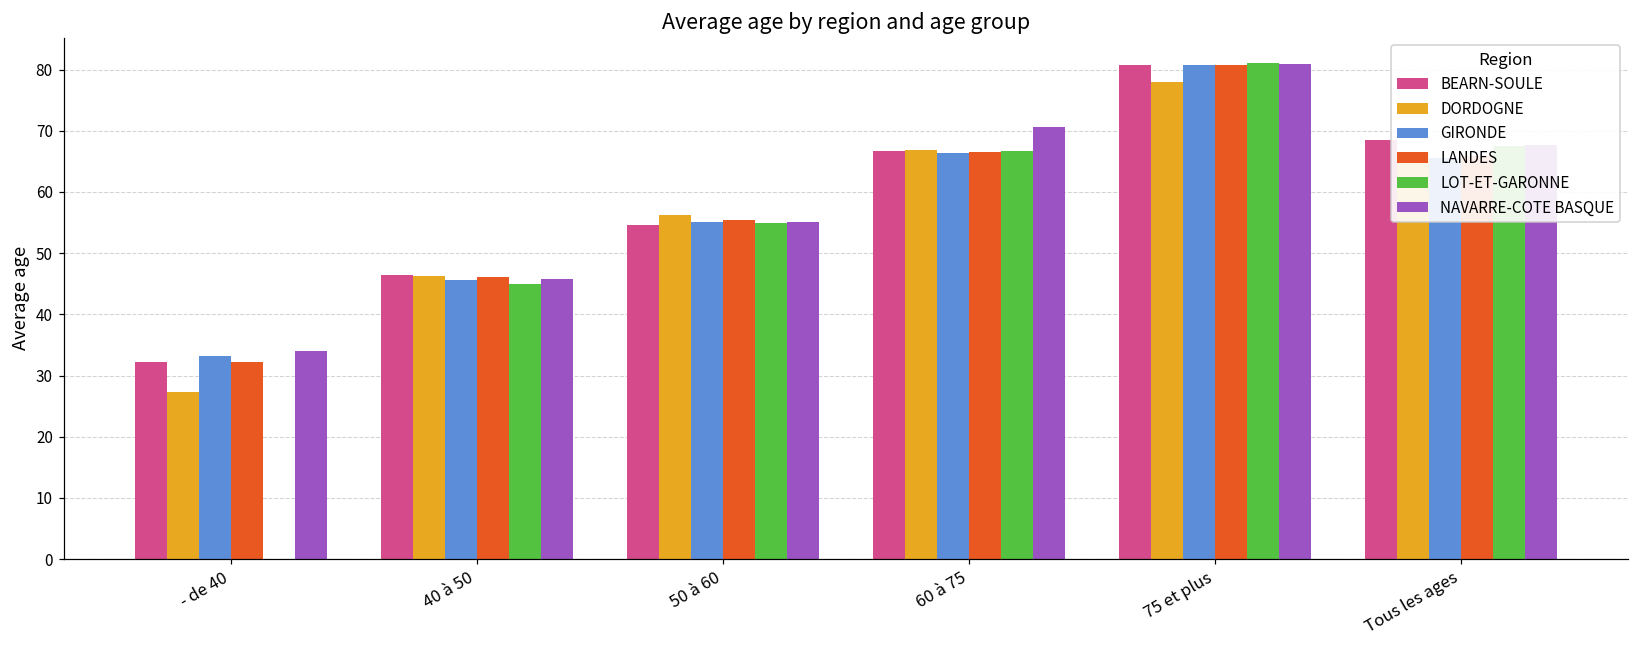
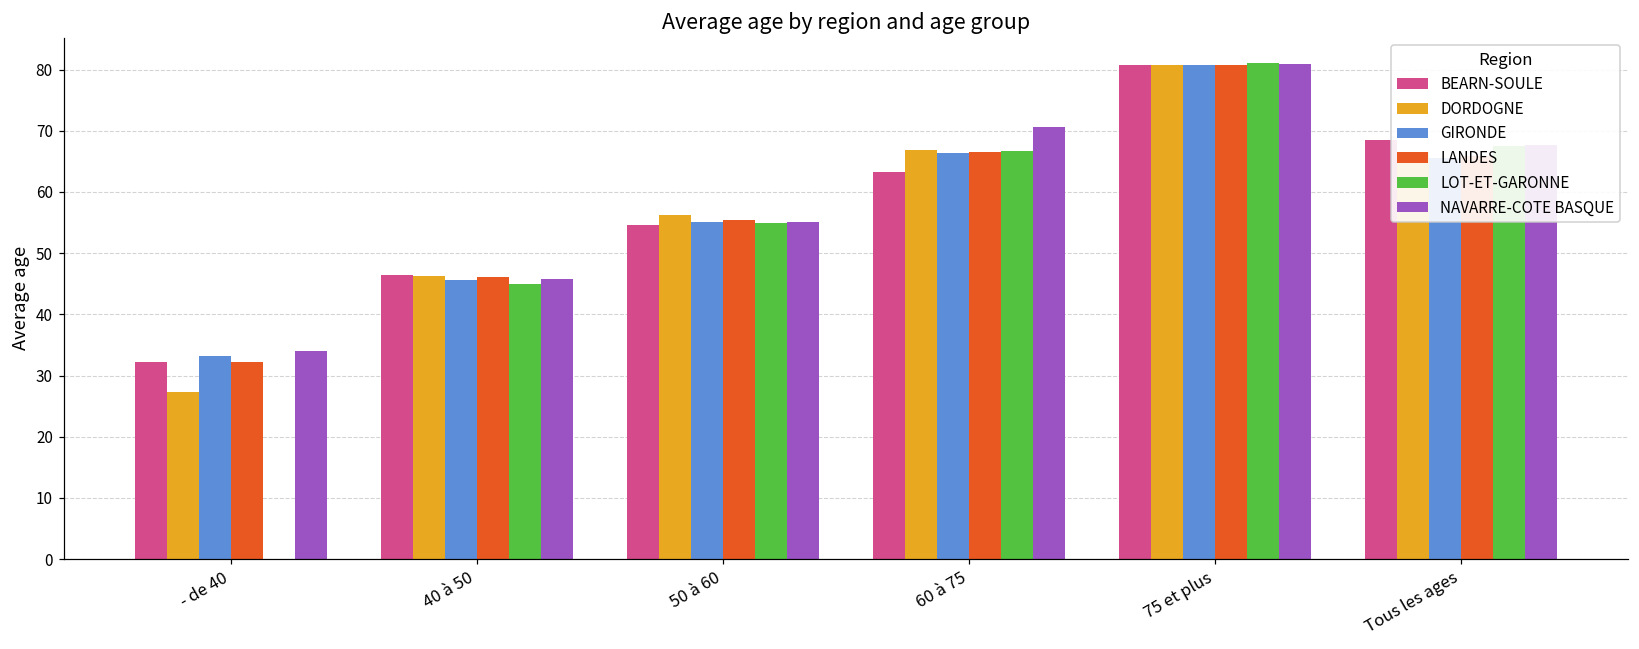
BEARN-SOULE, 60 à 75: 67 -> 63
DORDOGNE, 75 et plus: 78 -> 81
